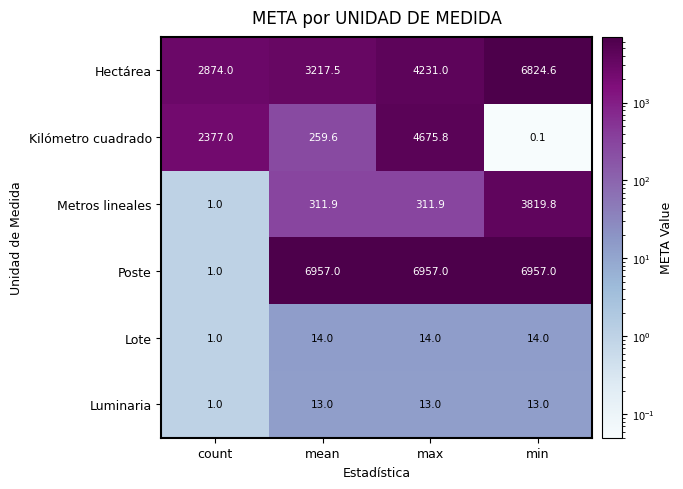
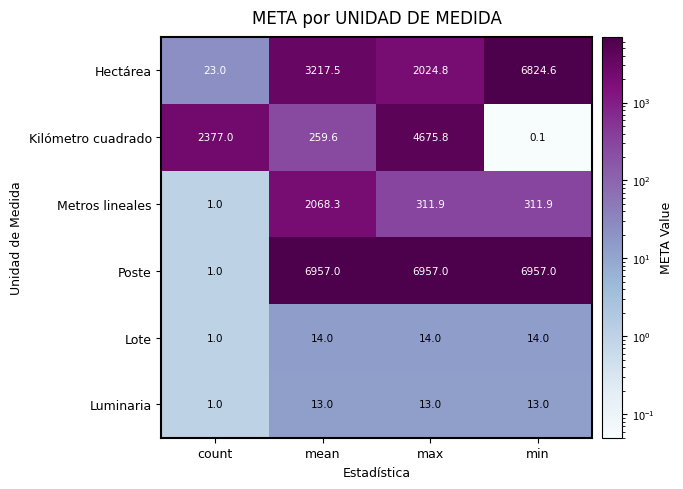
Hectárea, count: 2874.0 -> 23.0
Hectárea, max: 4231.0 -> 2024.8
Metros lineales, mean: 311.9 -> 2068.3
Metros lineales, min: 3819.8 -> 311.9
